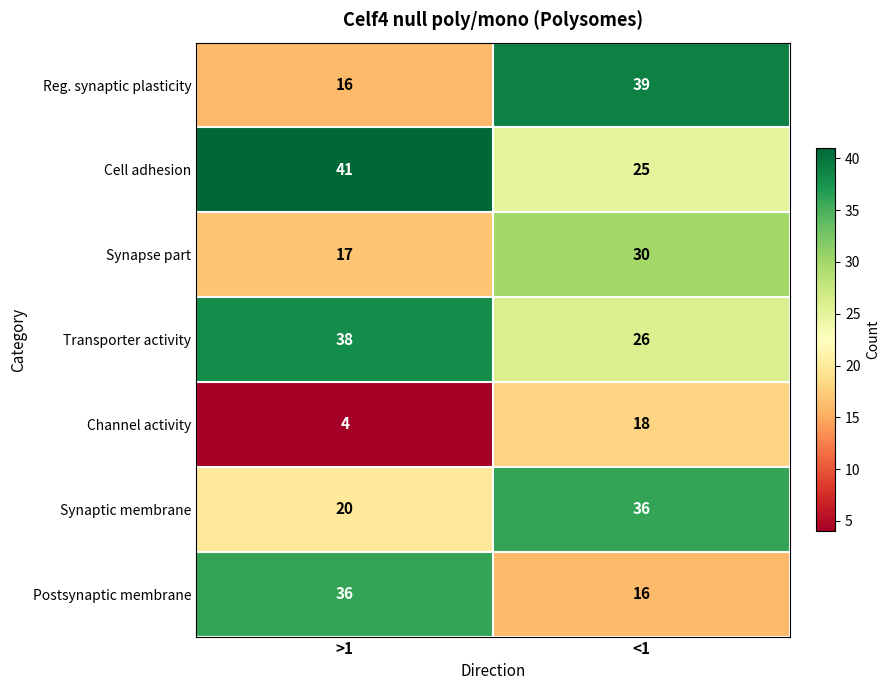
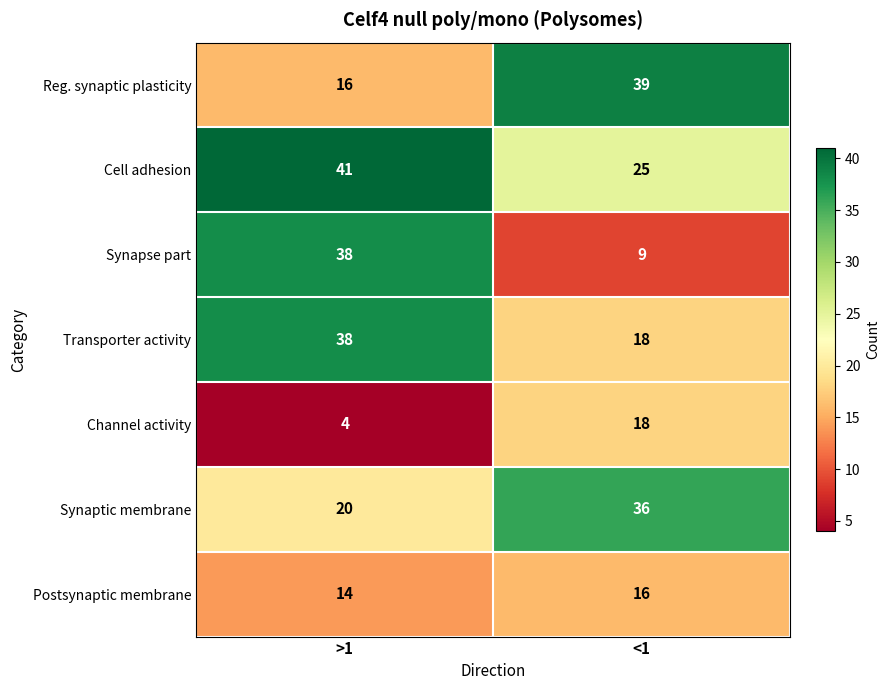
Synapse part, >1: 17 -> 38
Synapse part, <1: 30 -> 9
Transporter activity, <1: 26 -> 18
Postsynaptic membrane, >1: 36 -> 14
